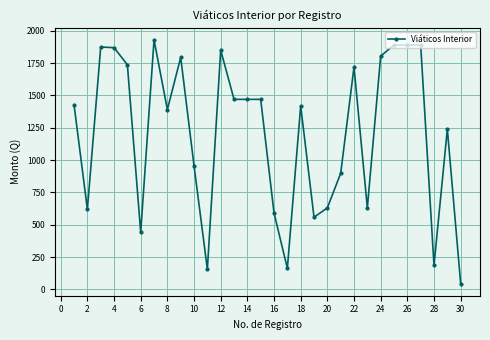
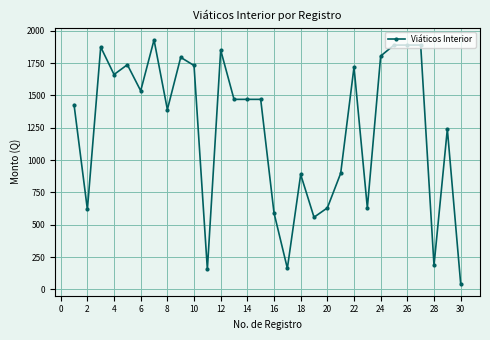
4: 1870 -> 1660
6: 440 -> 1540
10: 960 -> 1730
18: 1420 -> 890
